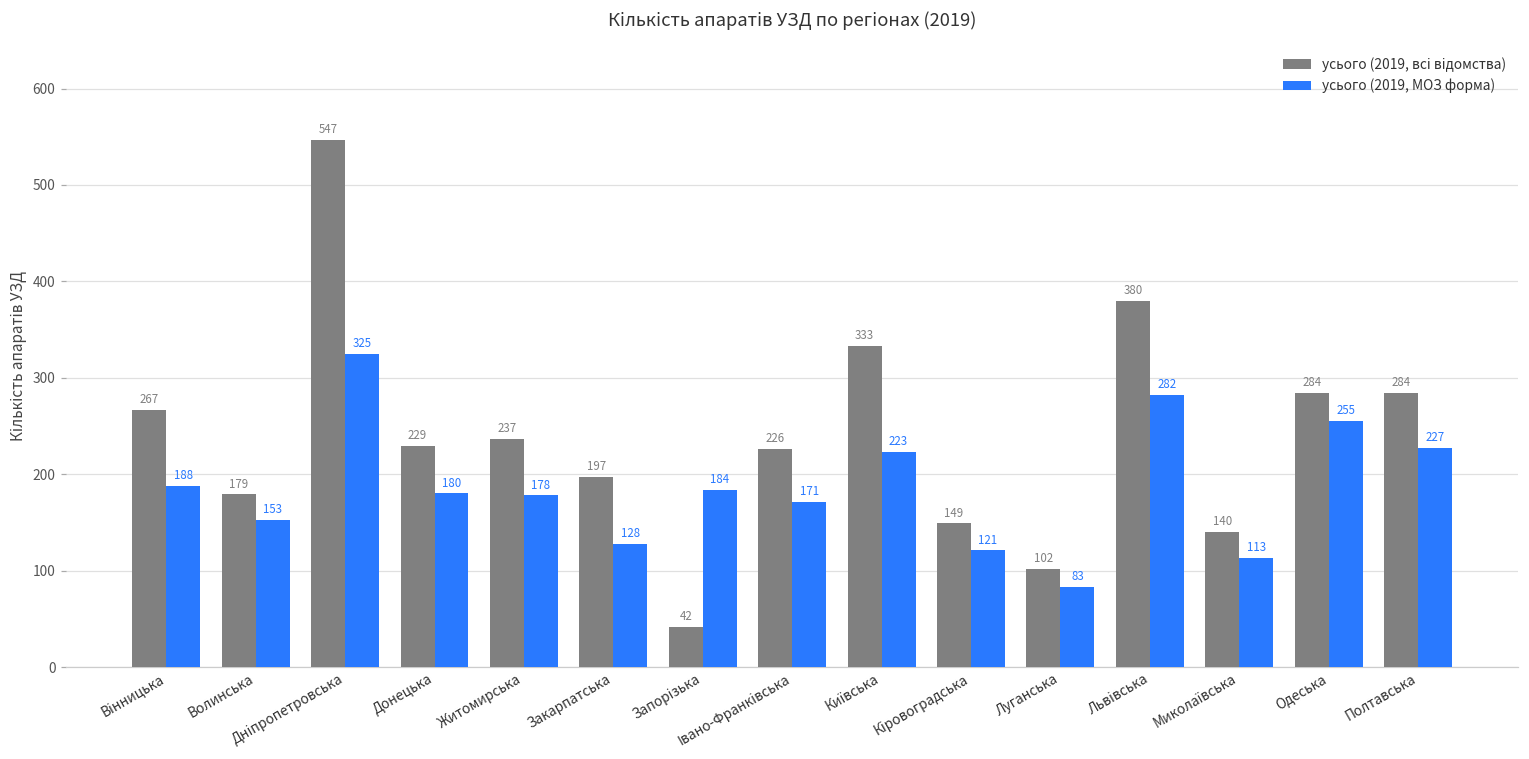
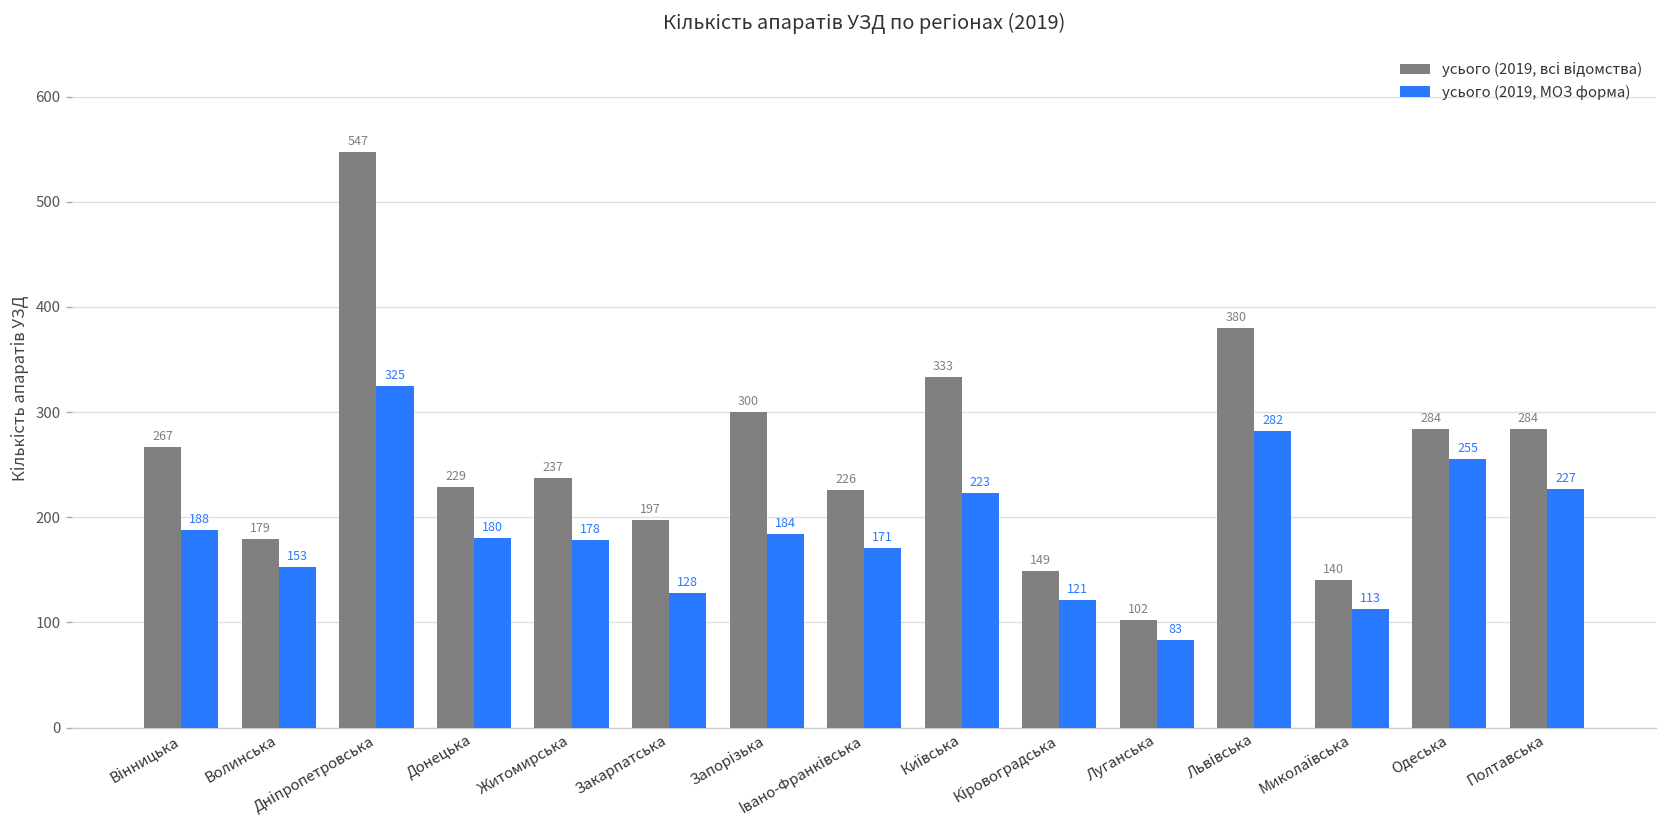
усього (2019, всі відомства), Запорізька: 42 -> 300
